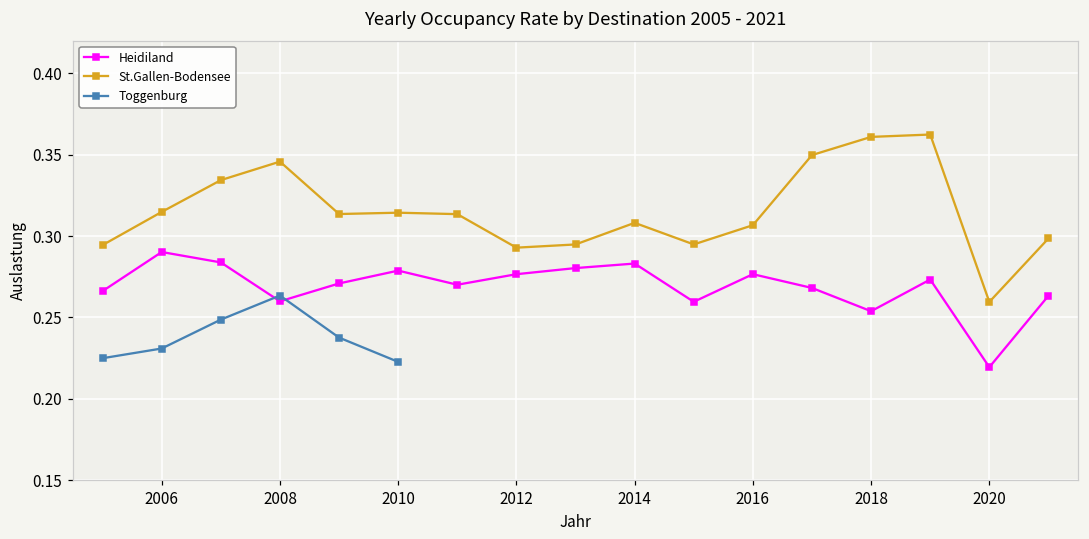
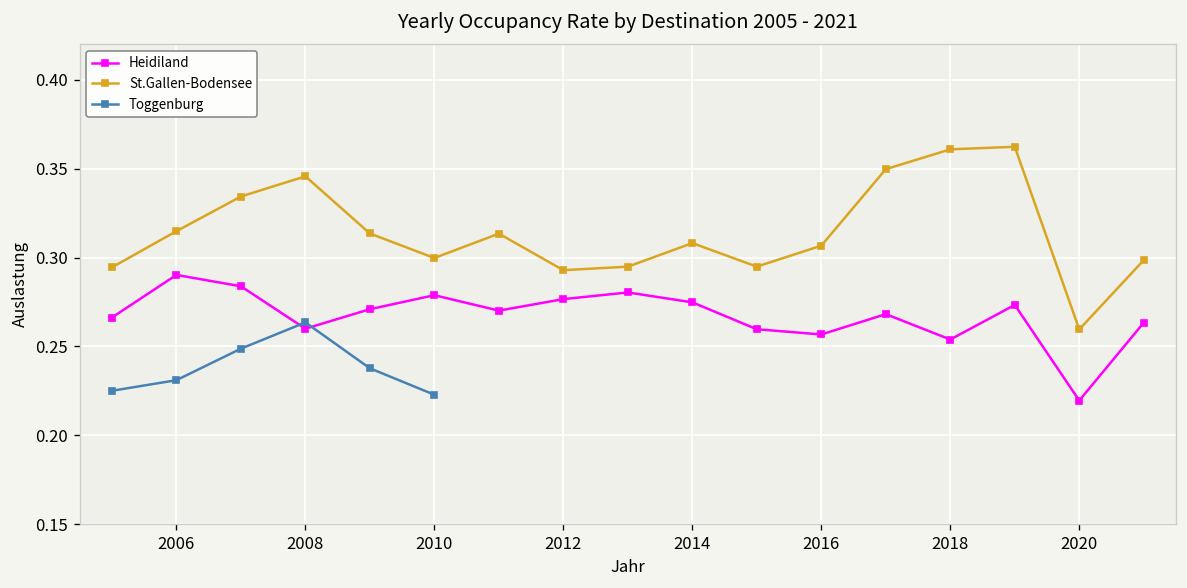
St.Gallen-Bodensee, 2010: 0.314 -> 0.300
Heidiland, 2014: 0.283 -> 0.275
Heidiland, 2016: 0.277 -> 0.257
